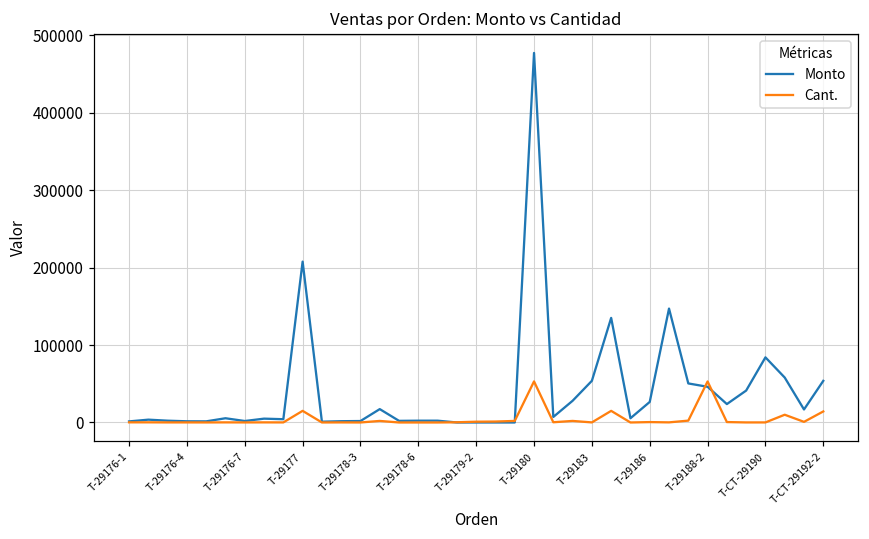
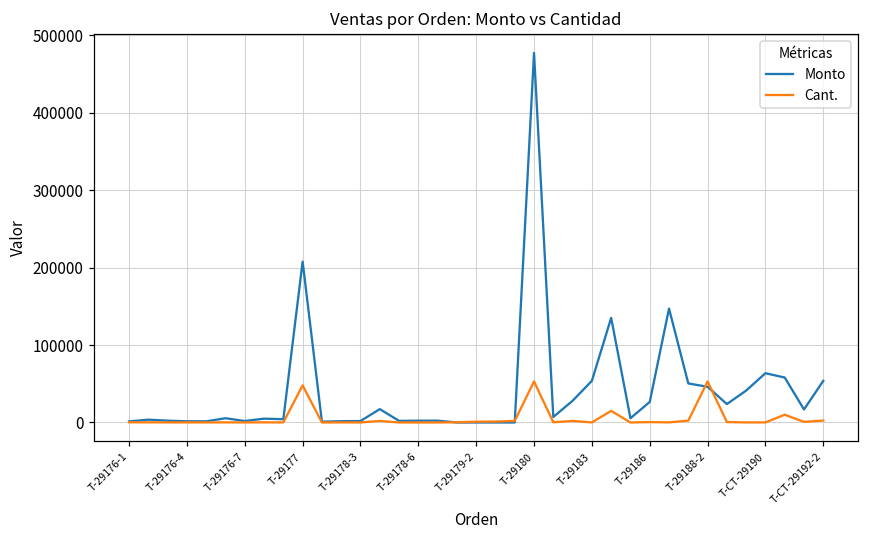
Cant., T-29177: 20000 -> 50000
Monto, T-CT-29190: 80000 -> 60000
Cant., T-CT-29192-2: 10000 -> 0
